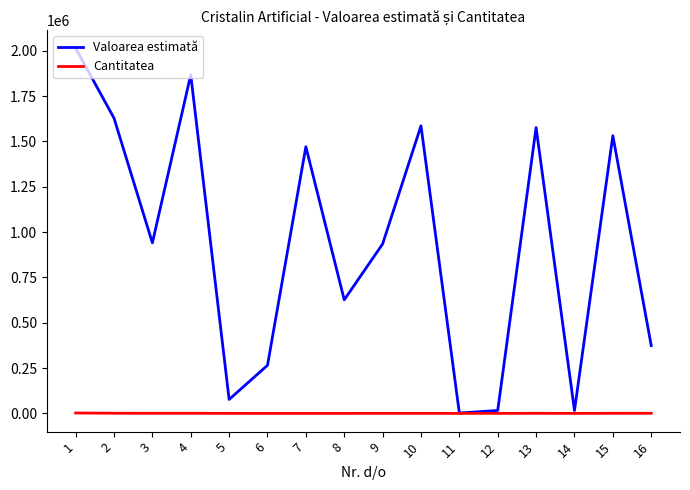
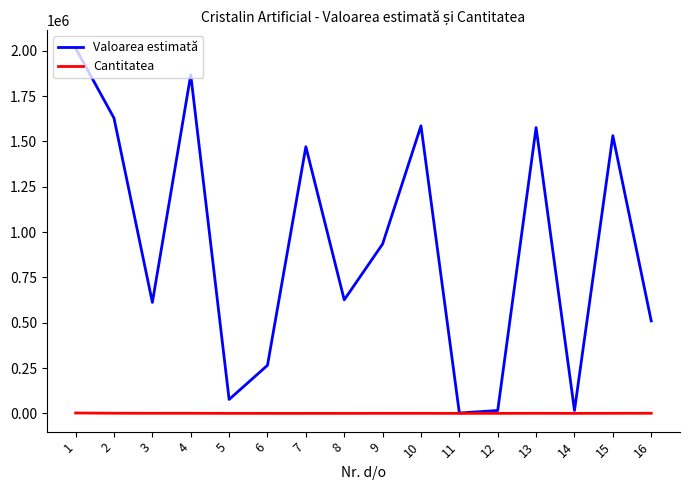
Valoarea estimată, 3: 940000 -> 610000
Valoarea estimată, 16: 370000 -> 510000
